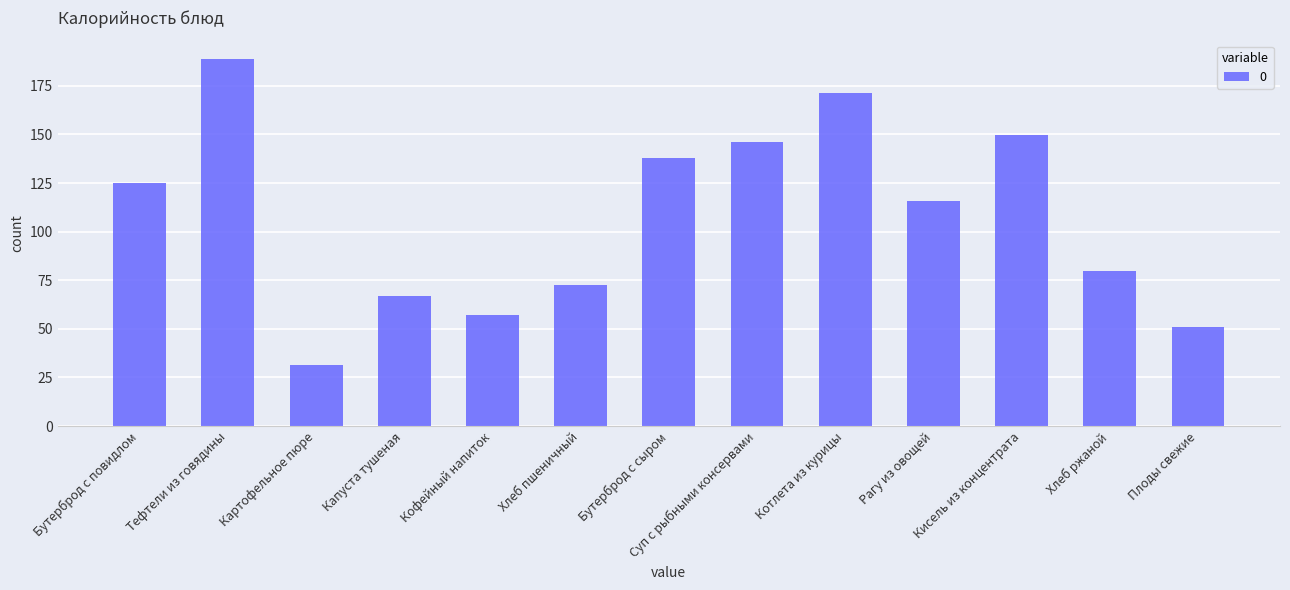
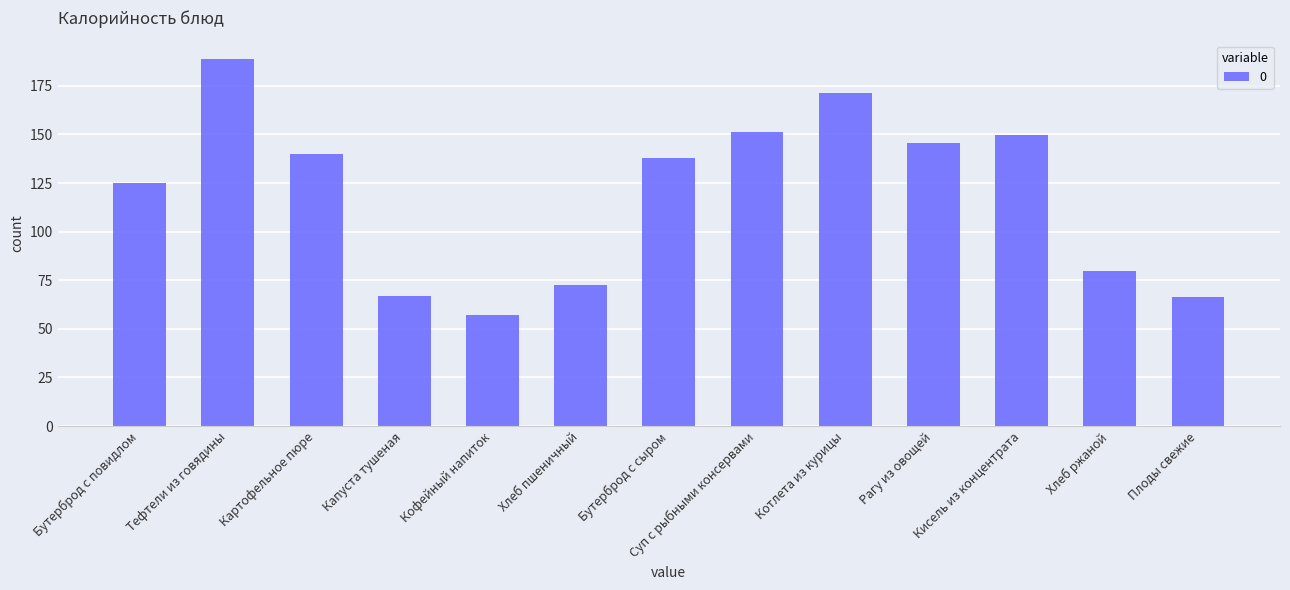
Картофельное пюре: 31 -> 140
Суп с рыбными консервами: 146 -> 151
Рагу из овощей: 116 -> 146
Плоды свежие: 51 -> 67
